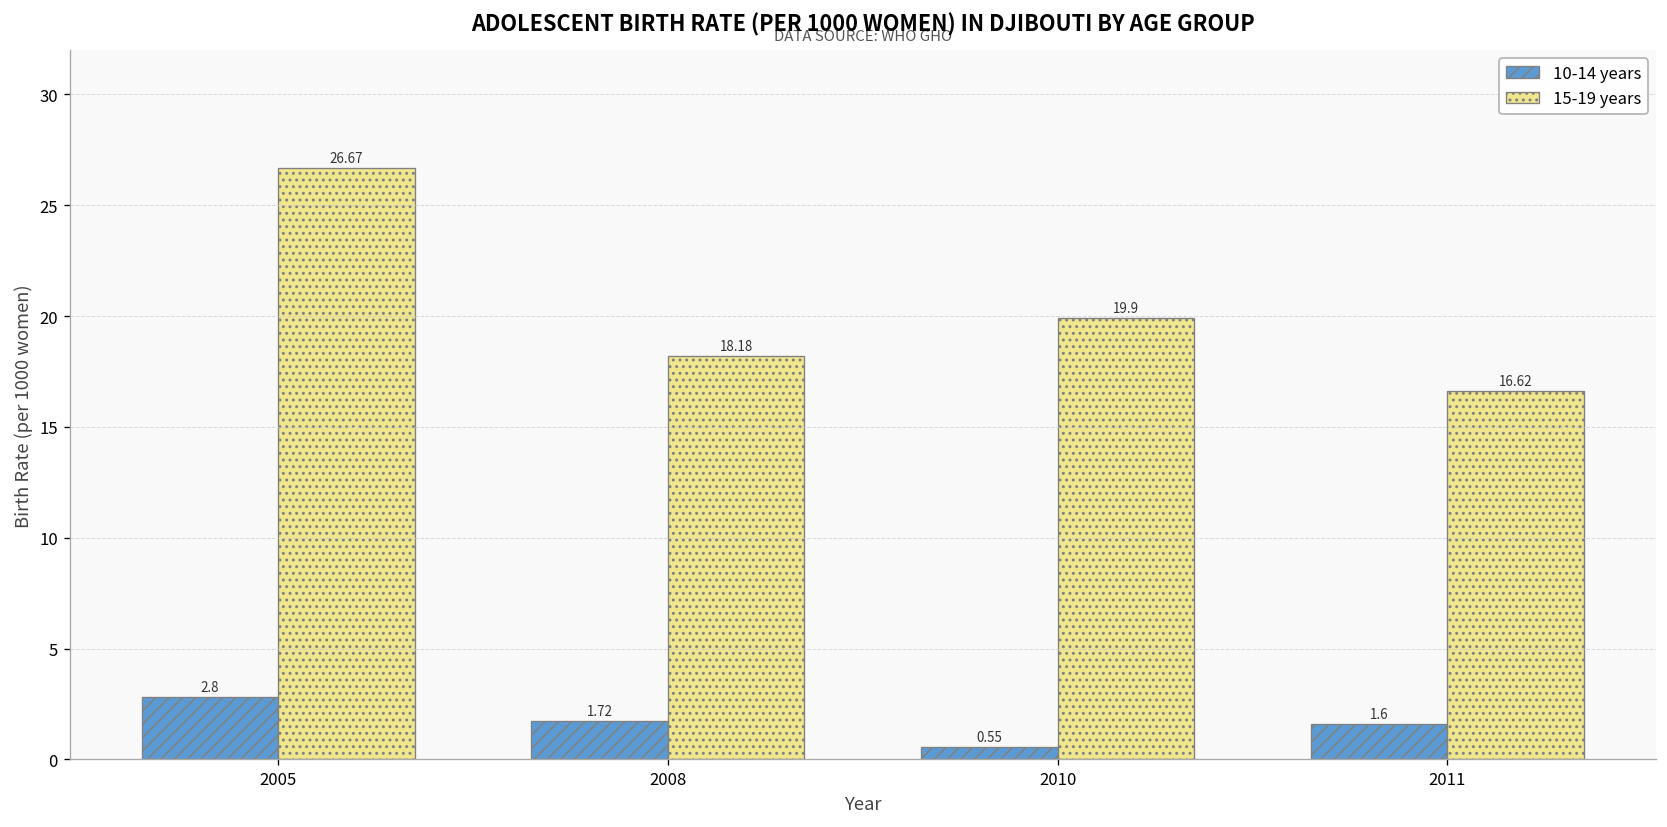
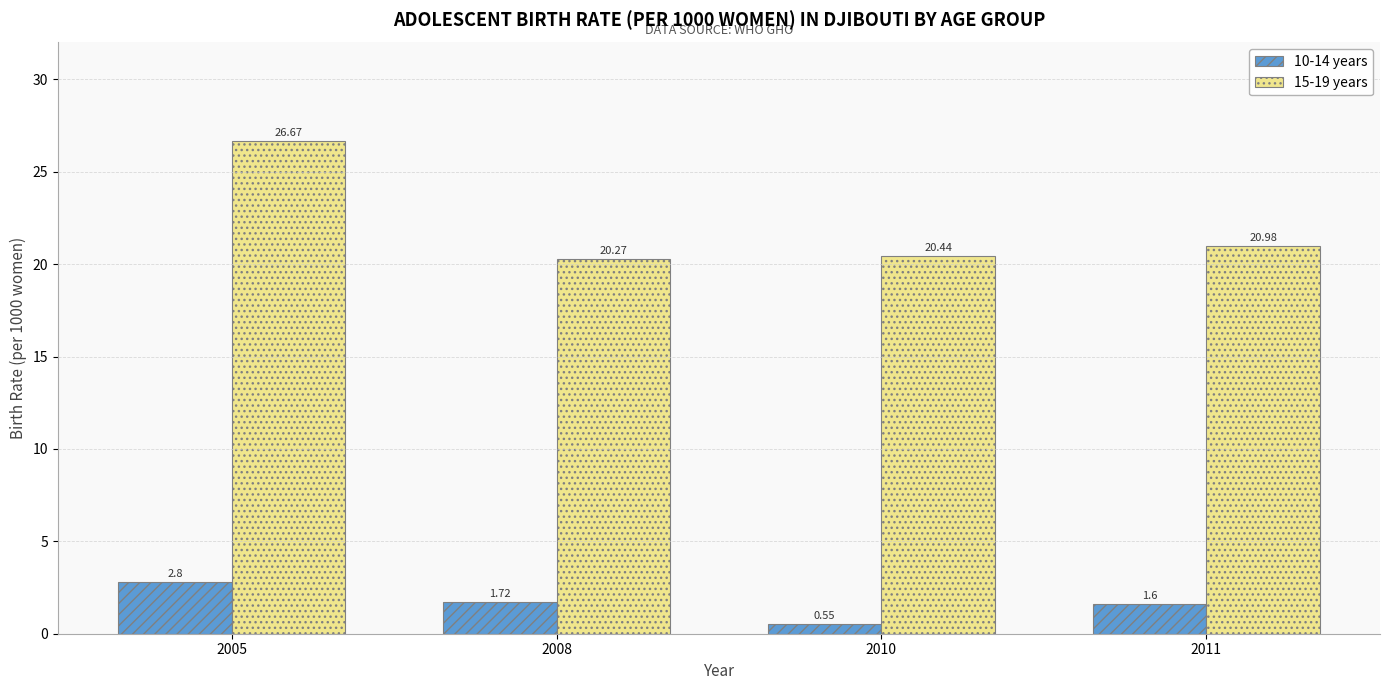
15-19 years, 2008: 18.18 -> 20.27
15-19 years, 2010: 19.9 -> 20.44
15-19 years, 2011: 16.62 -> 20.98
